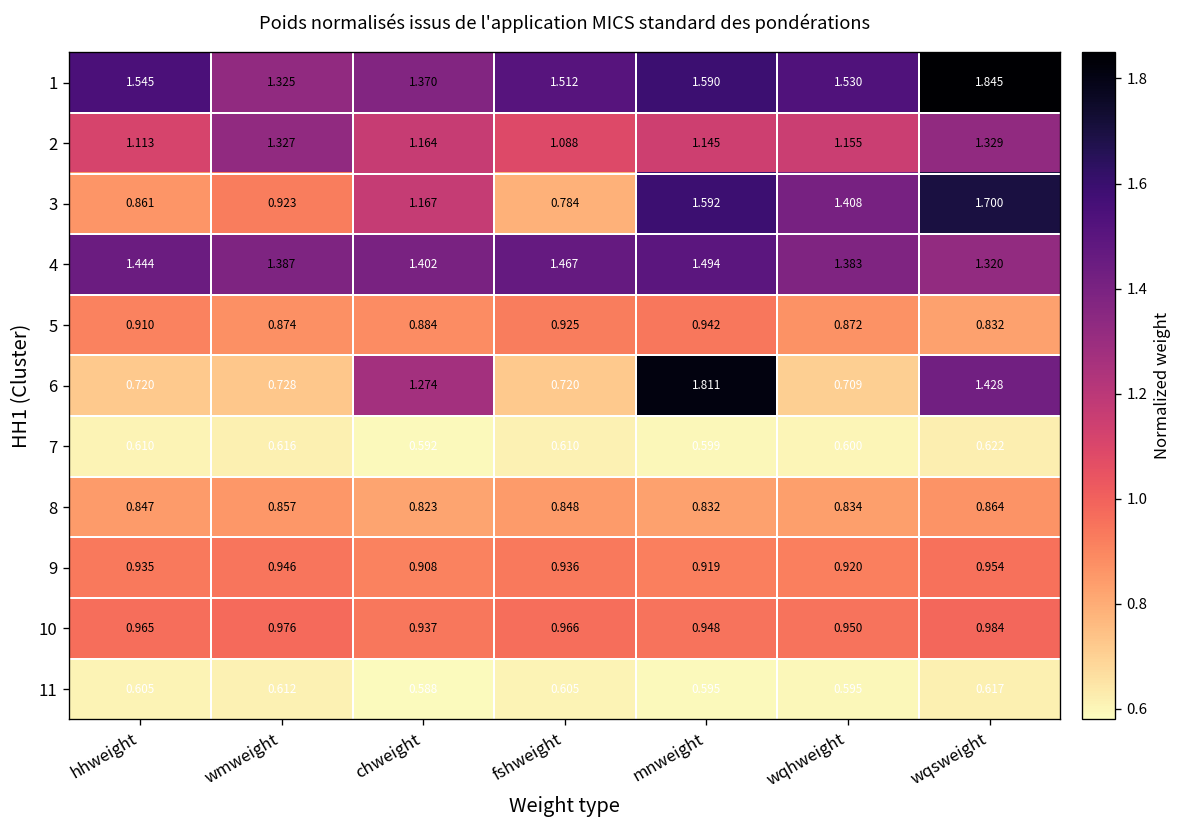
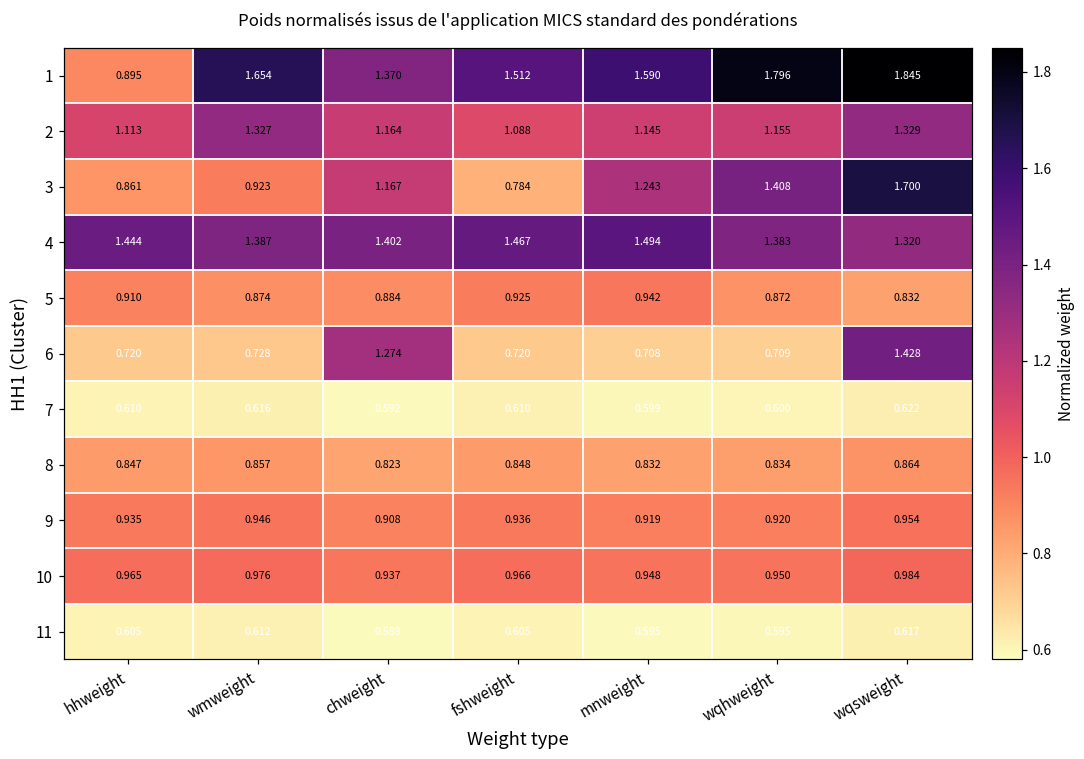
1, hhweight: 1.545 -> 0.895
1, wmweight: 1.325 -> 1.654
1, wqhweight: 1.530 -> 1.796
3, mnweight: 1.592 -> 1.243
6, mnweight: 1.811 -> 0.708
